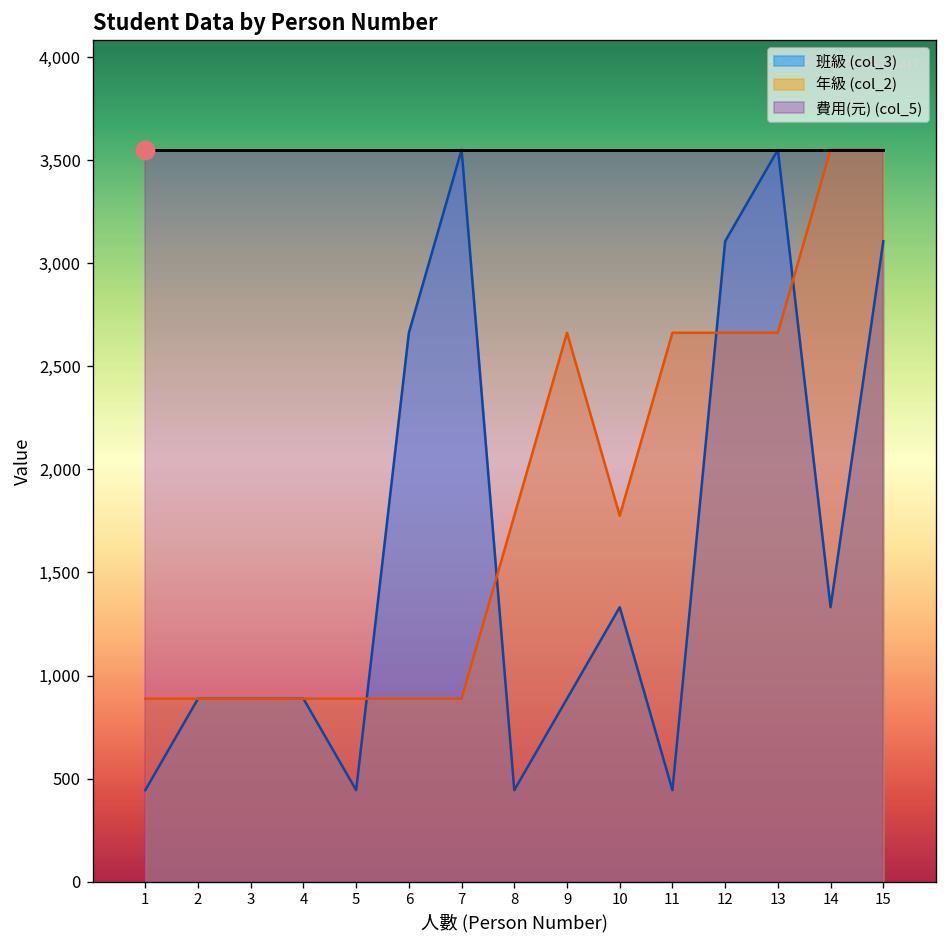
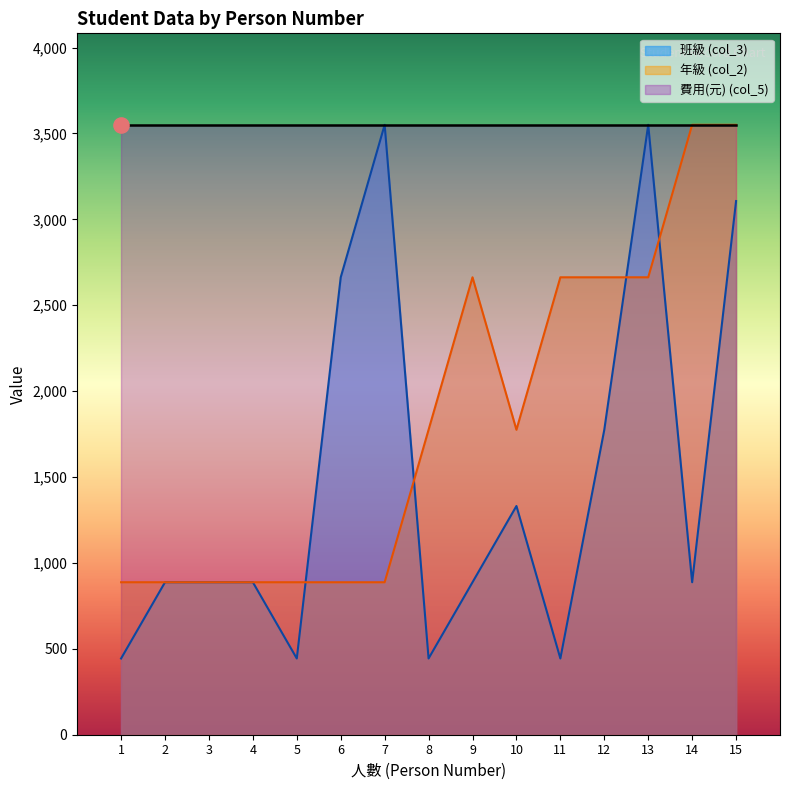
班級 (col_3), 12: 3,110 -> 1,780
班級 (col_3), 14: 1,330 -> 890
